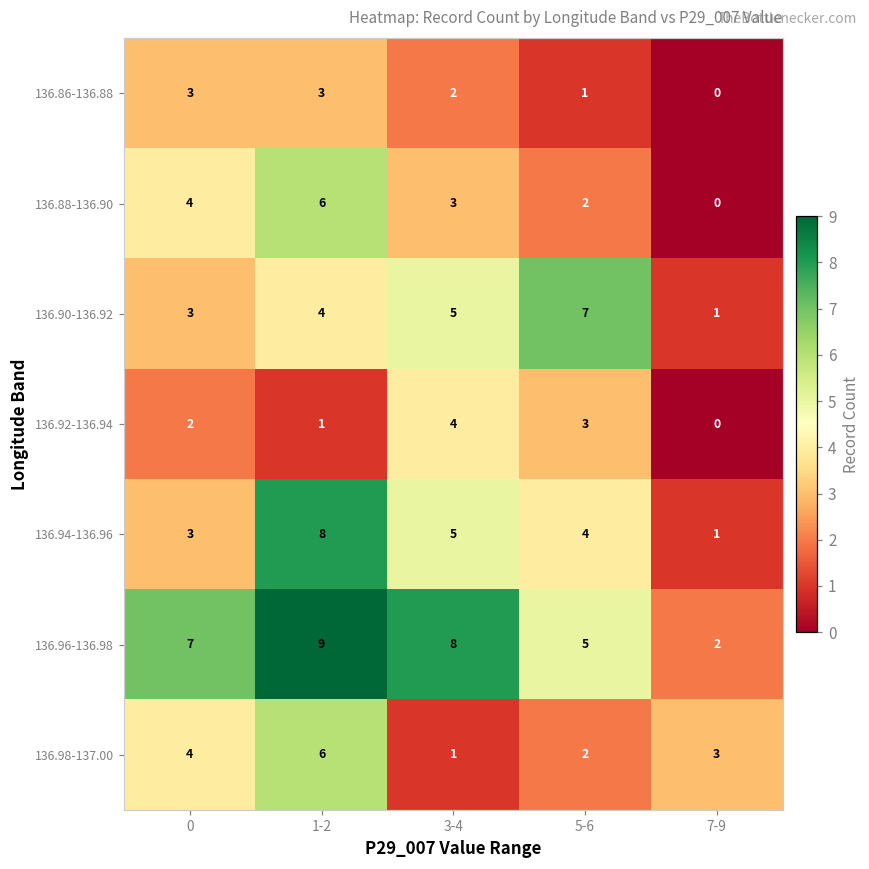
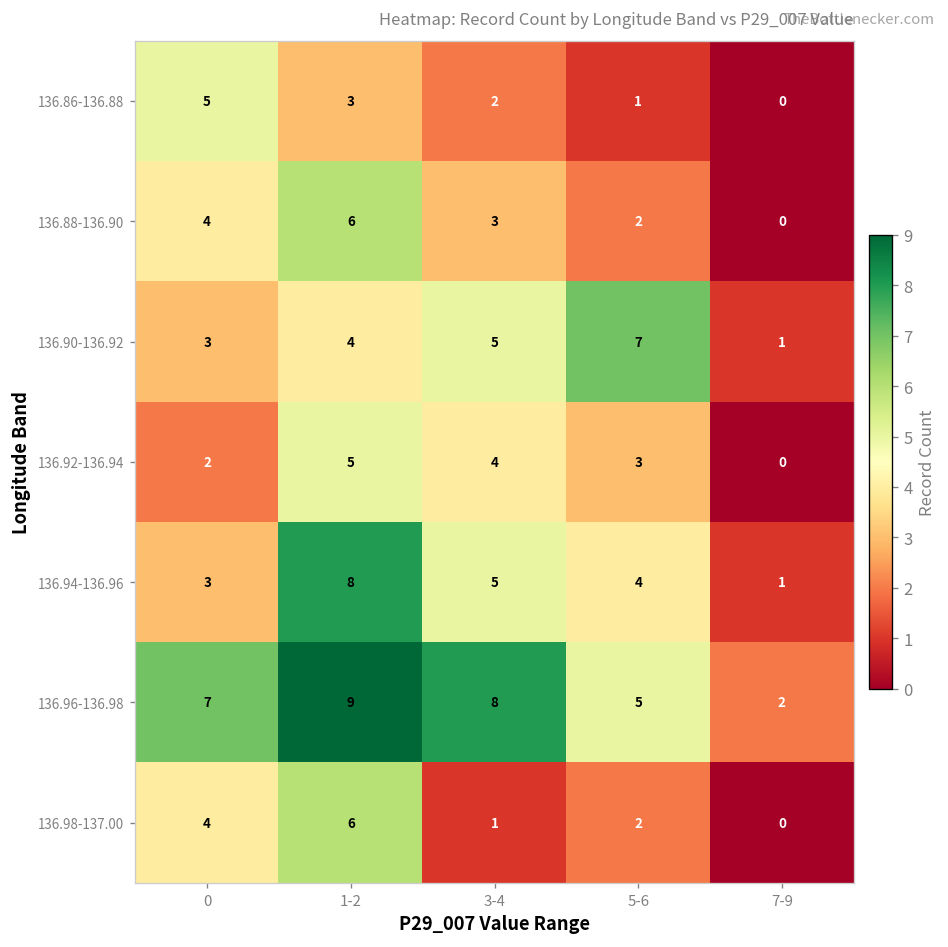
136.86-136.88, 0: 3 -> 5
136.92-136.94, 1-2: 1 -> 5
136.98-137.00, 7-9: 3 -> 0
